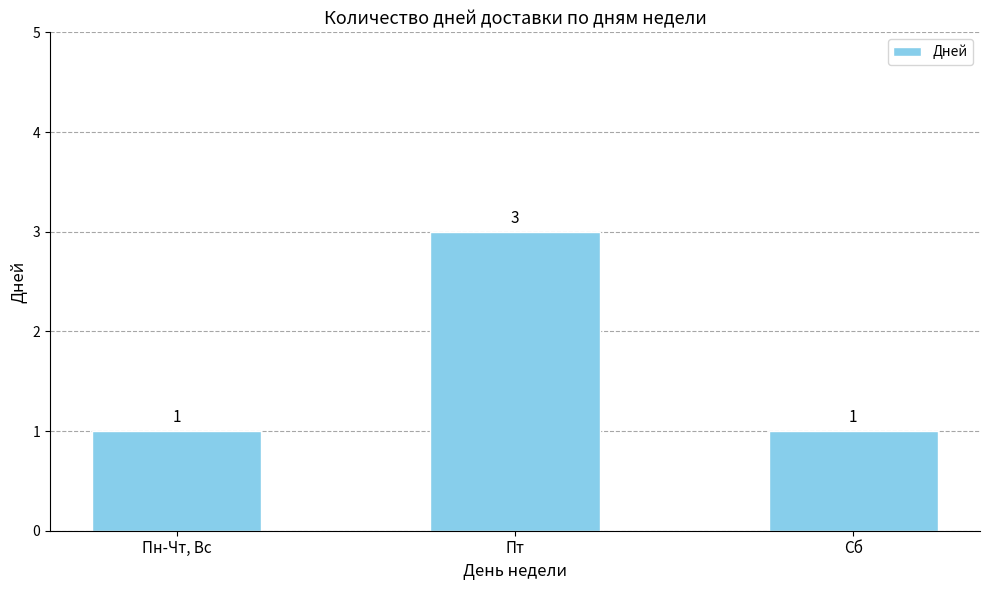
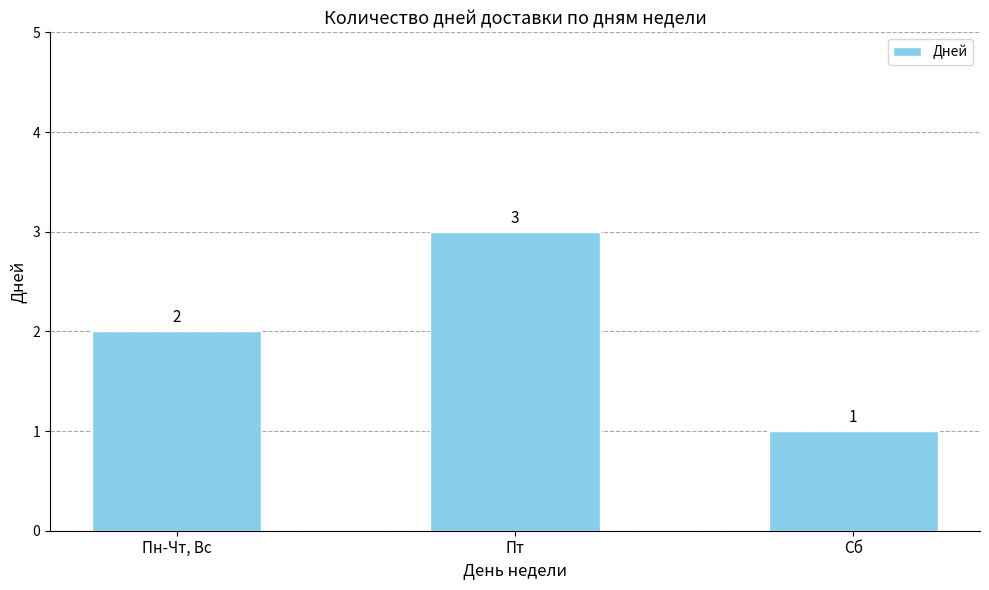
Пн-Чт, Вс: 1 -> 2
